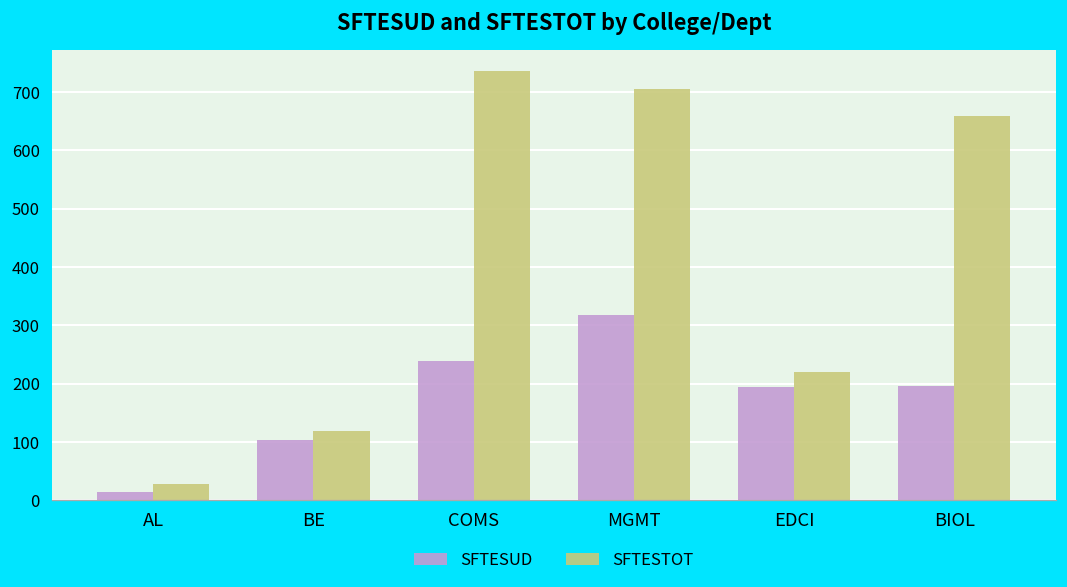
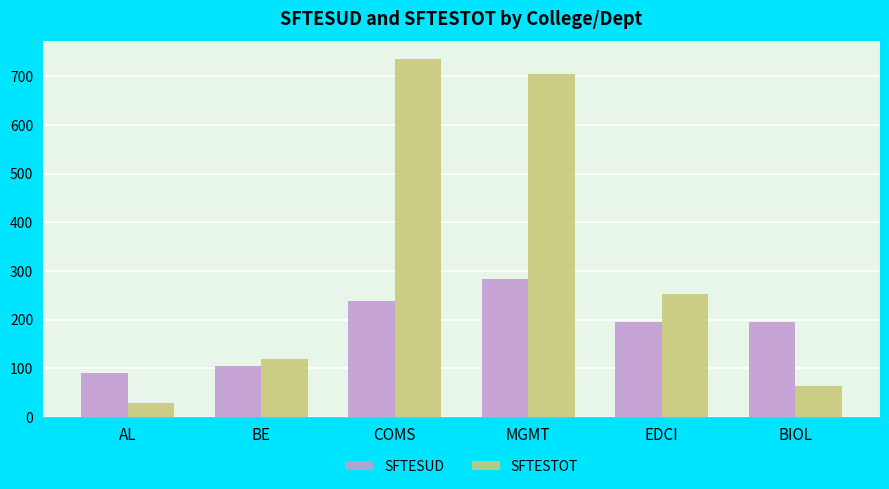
SFTESUD, AL: 20 -> 90
SFTESUD, MGMT: 320 -> 280
SFTESTOT, EDCI: 220 -> 250
SFTESTOT, BIOL: 660 -> 60
